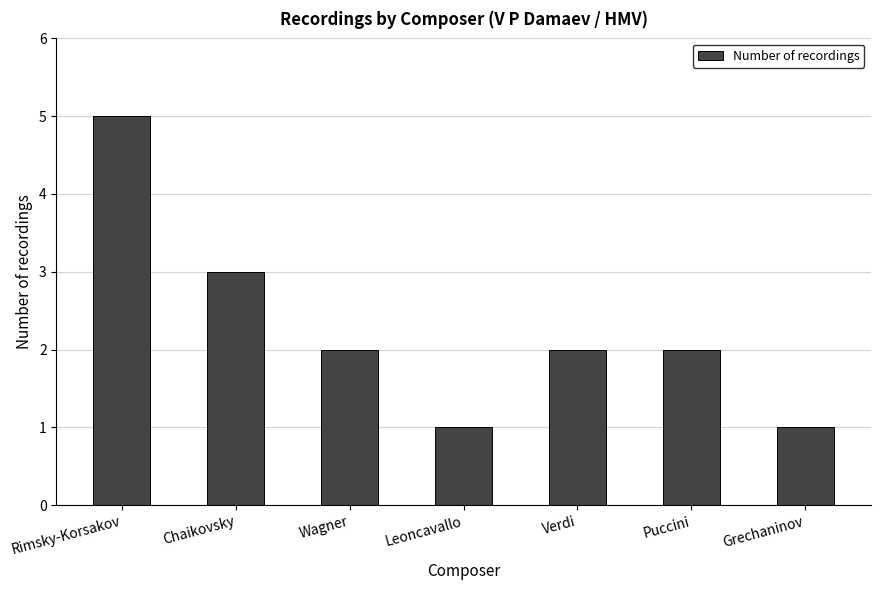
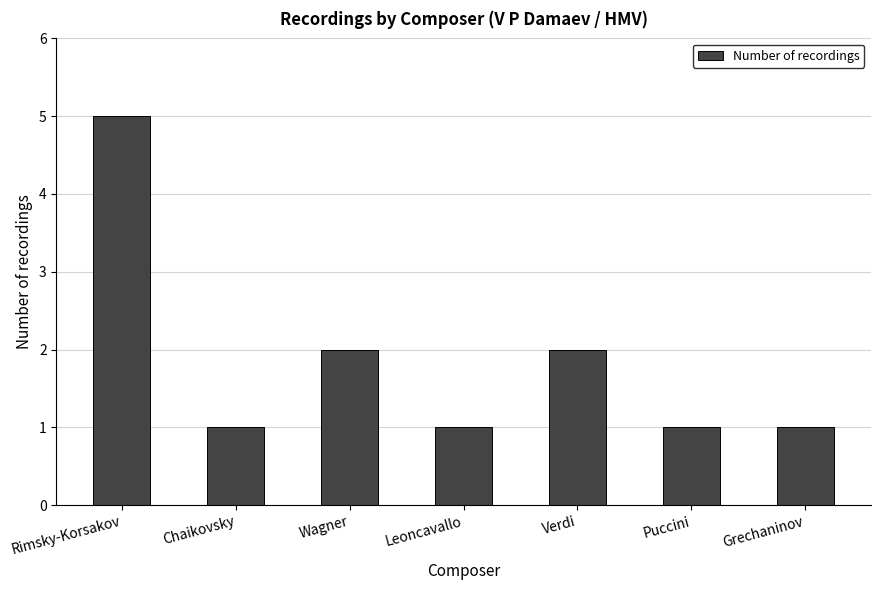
Chaikovsky: 3 -> 1
Puccini: 2 -> 1
